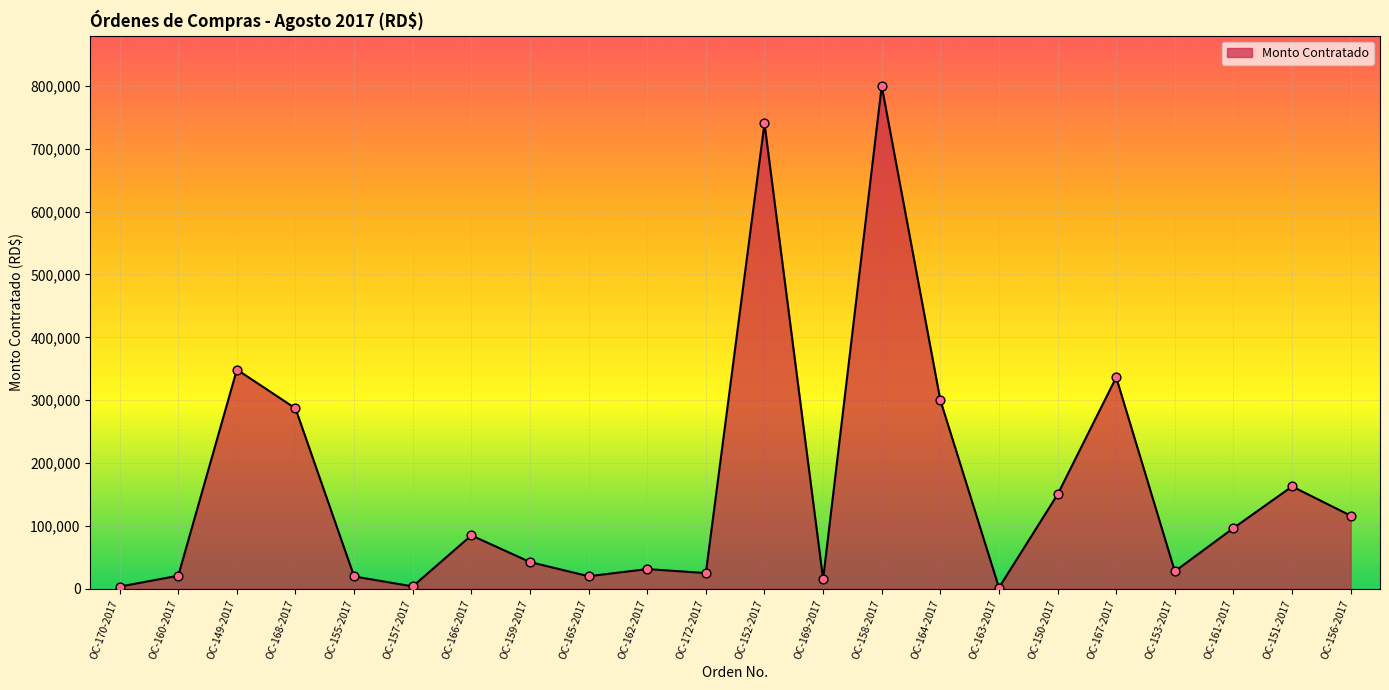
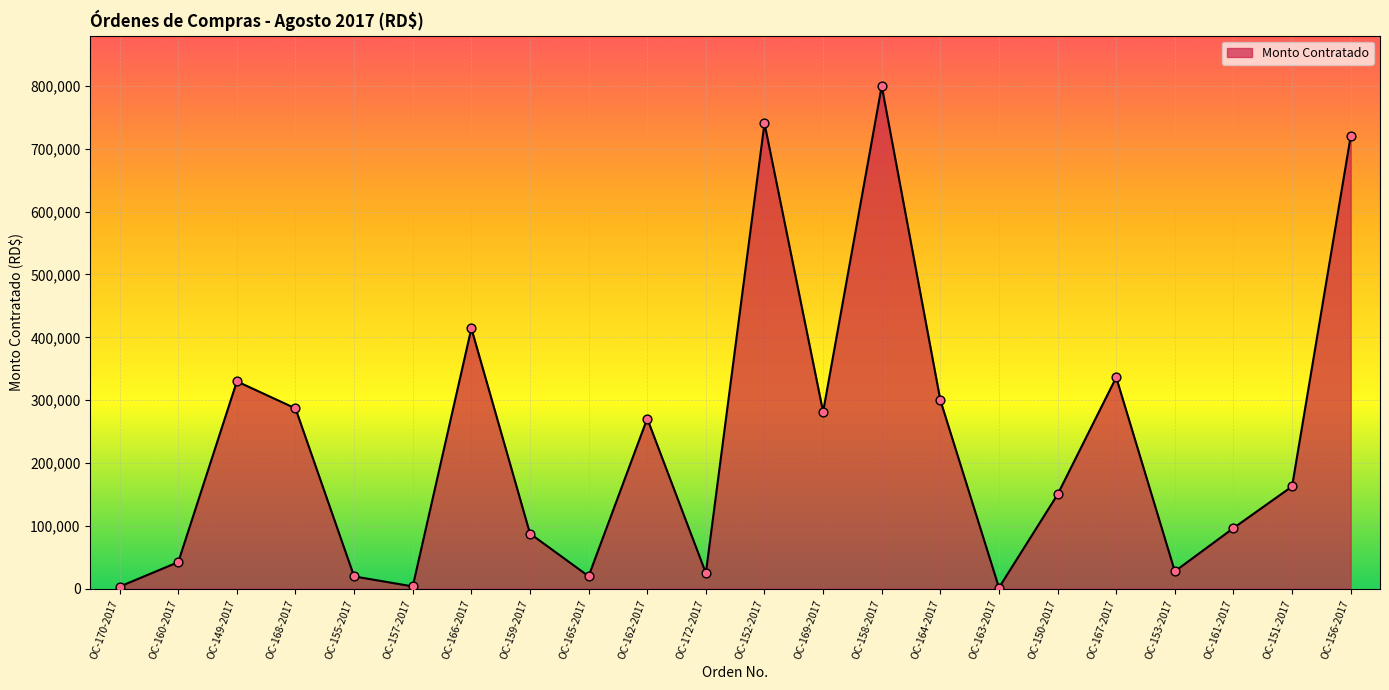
OC-160-2017: 20,000 -> 40,000
OC-149-2017: 350,000 -> 330,000
OC-166-2017: 90,000 -> 410,000
OC-159-2017: 40,000 -> 90,000
OC-162-2017: 30,000 -> 270,000
OC-169-2017: 20,000 -> 280,000
OC-156-2017: 120,000 -> 720,000
